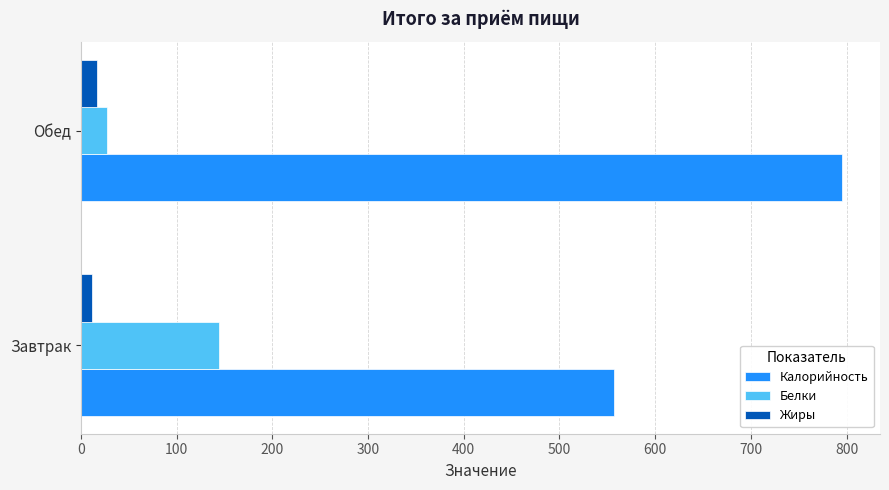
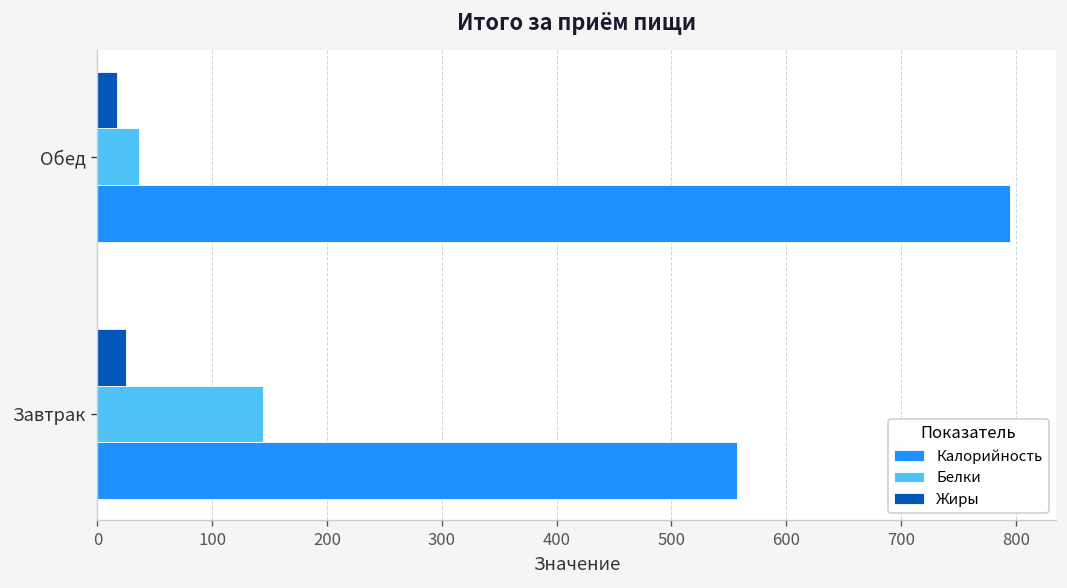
Белки, Обед: 30 -> 40
Жиры, Завтрак: 10 -> 30
